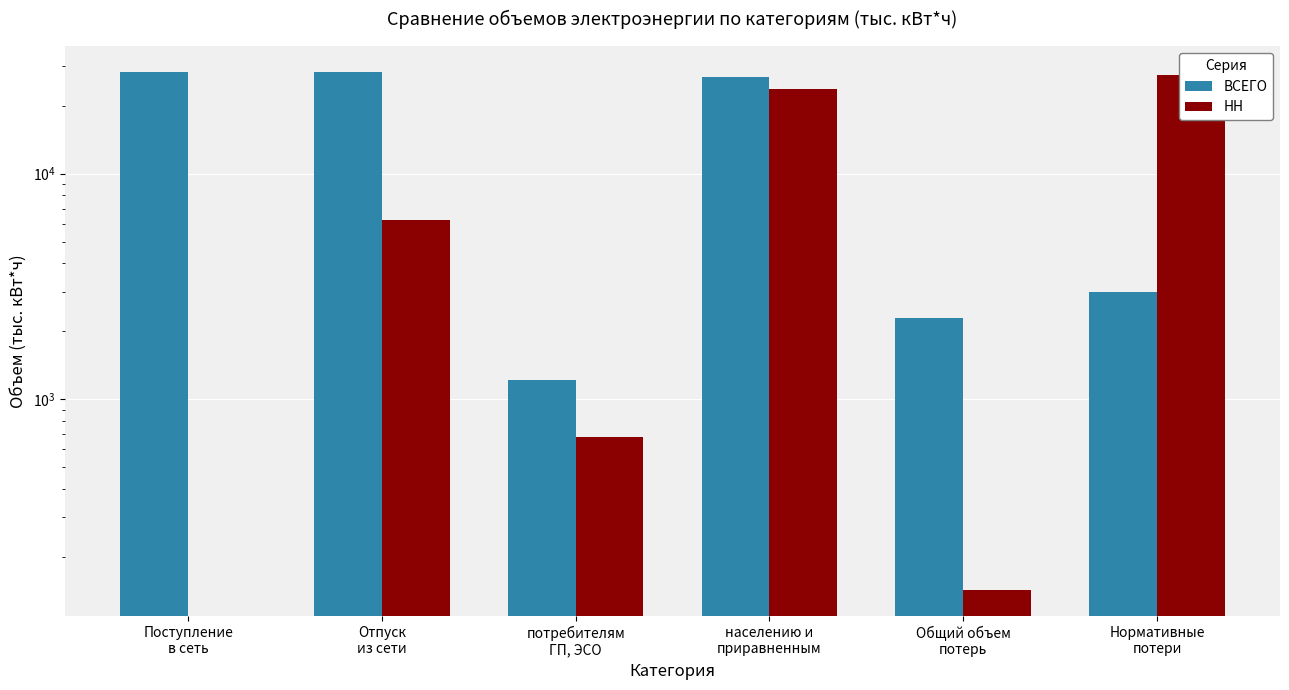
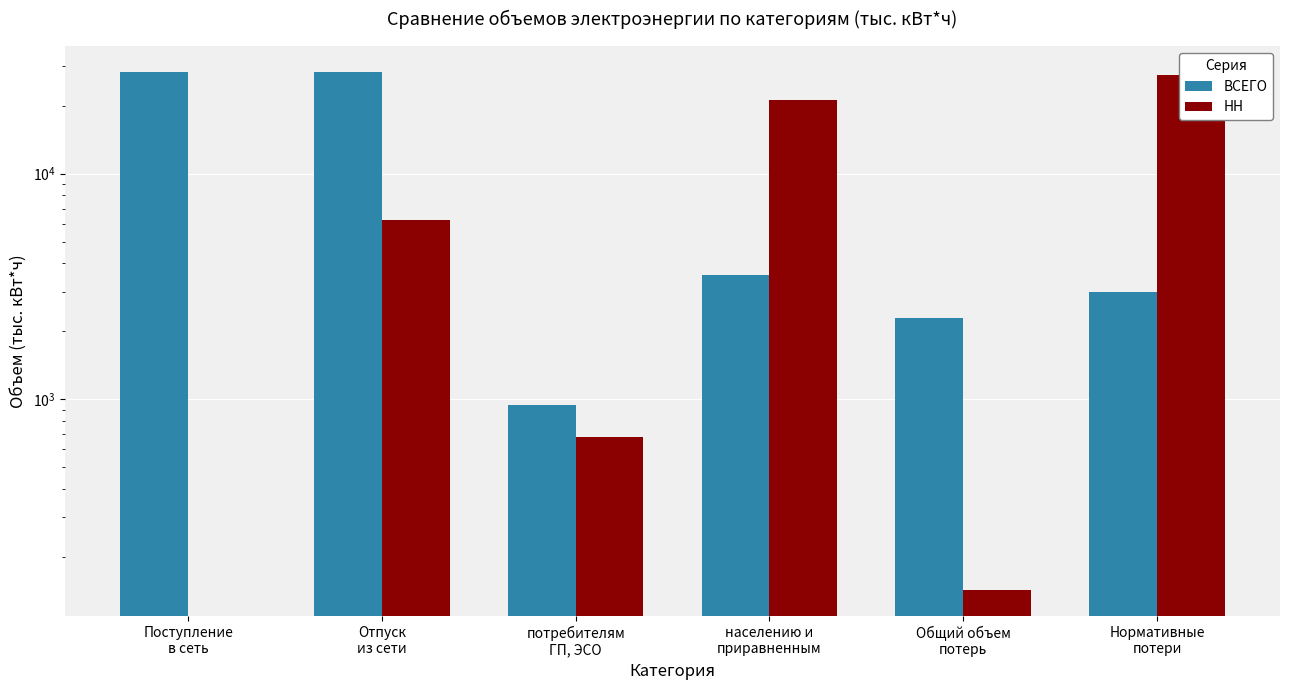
ВСЕГО, потребителям ГП, ЭСО: 1200 -> 940
ВСЕГО, населению и приравненным: 27000 -> 3600
НН, населению и приравненным: 24000 -> 21000
